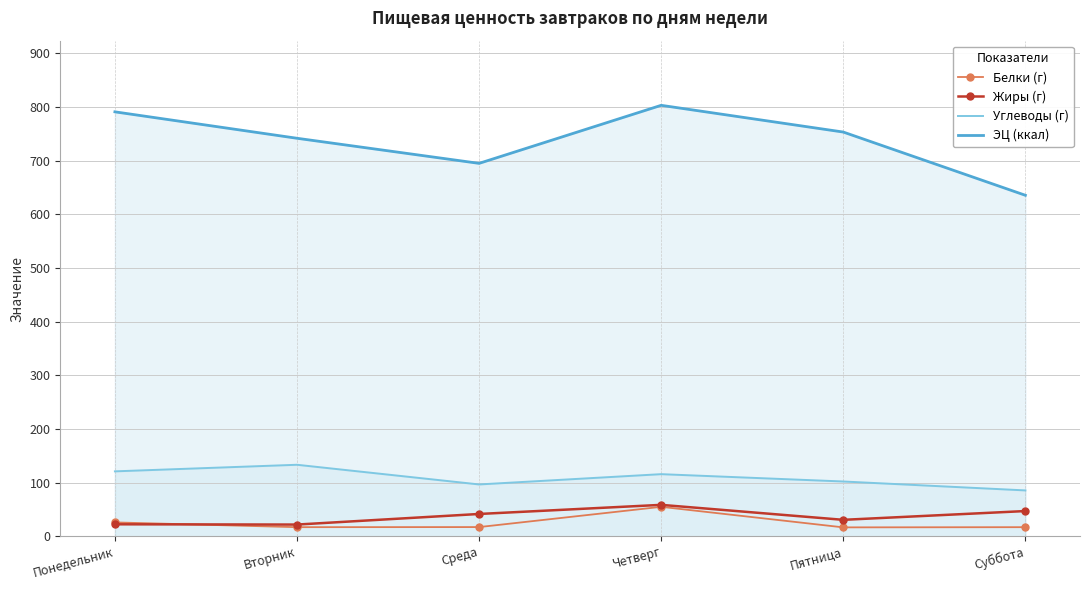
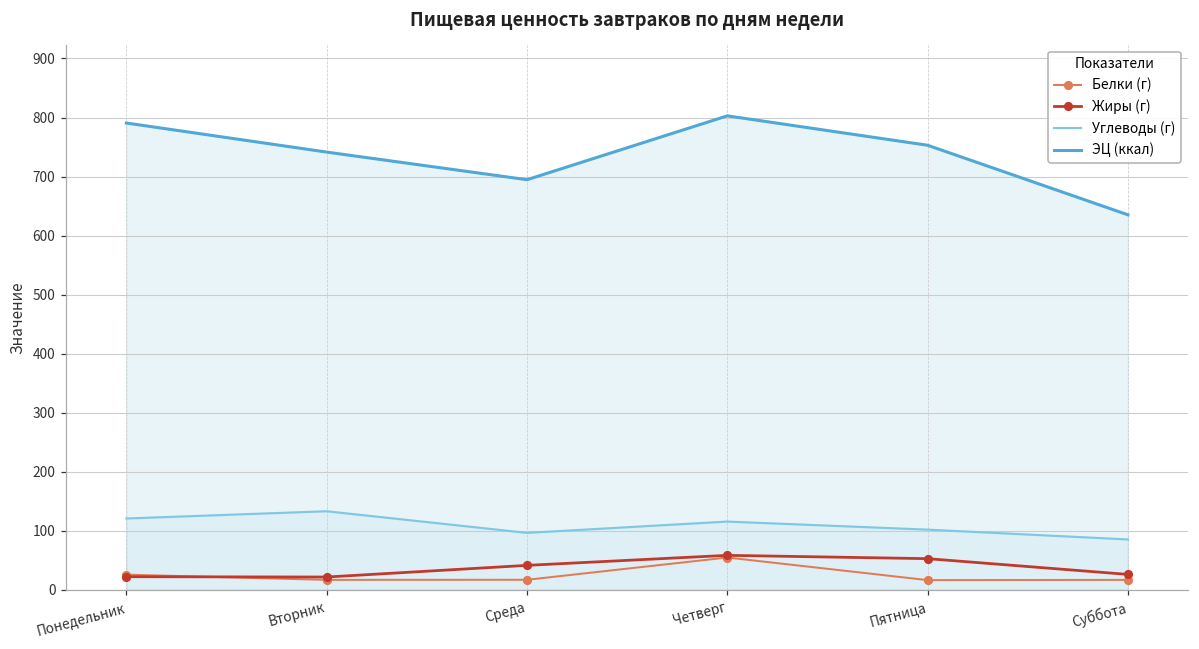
Жиры (г), Пятница: 30 -> 50
Жиры (г), Суббота: 50 -> 30
